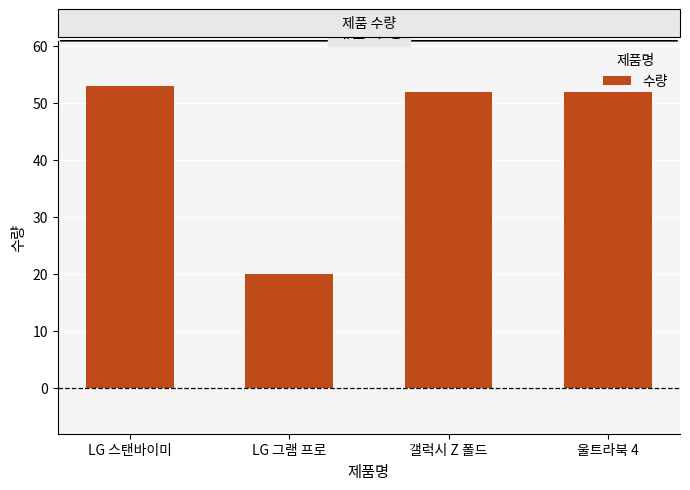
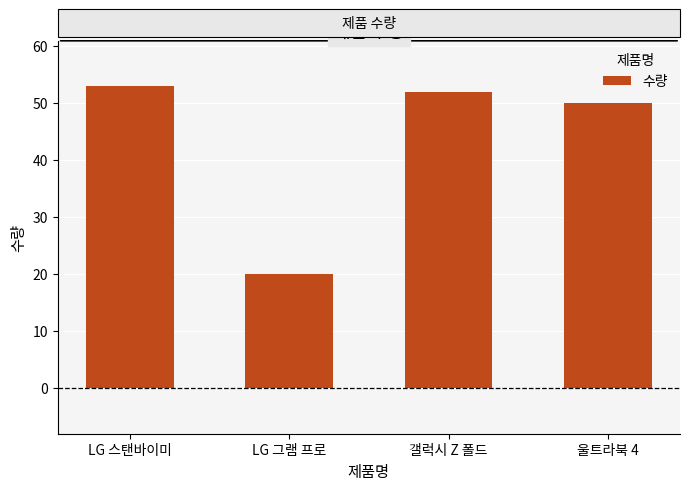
울트라북 4: 52 -> 50
